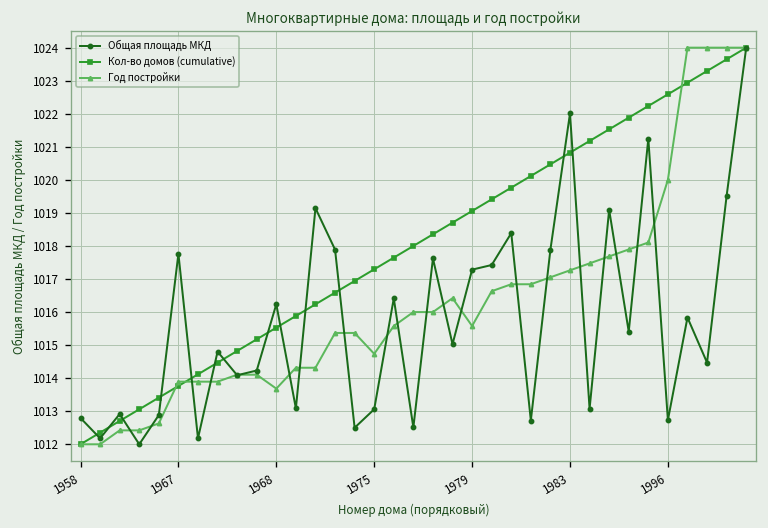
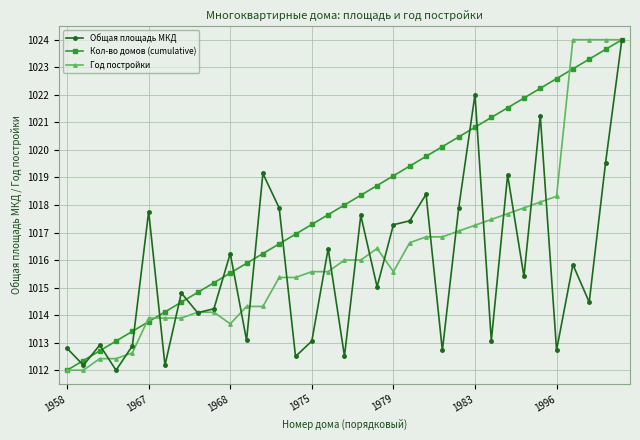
Год постройки, 1975: 1014.7 -> 1015.6
Год постройки, 1996: 1020.0 -> 1018.3
